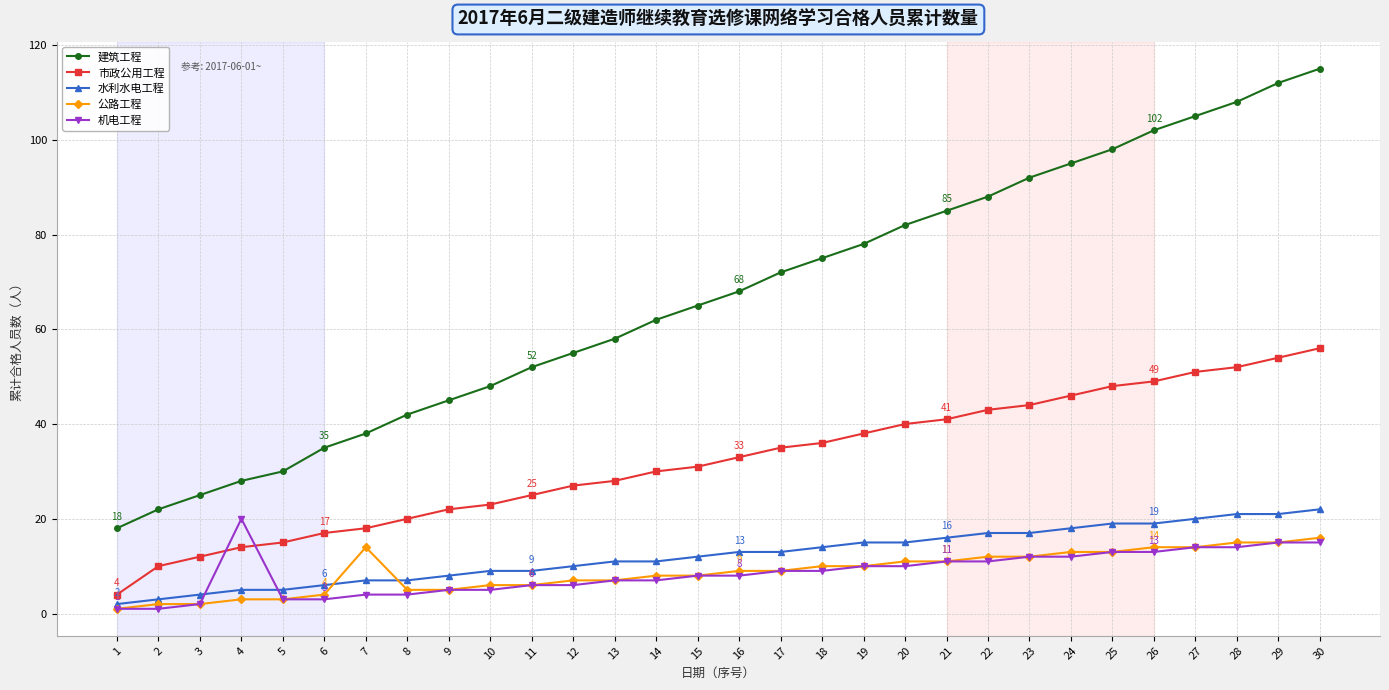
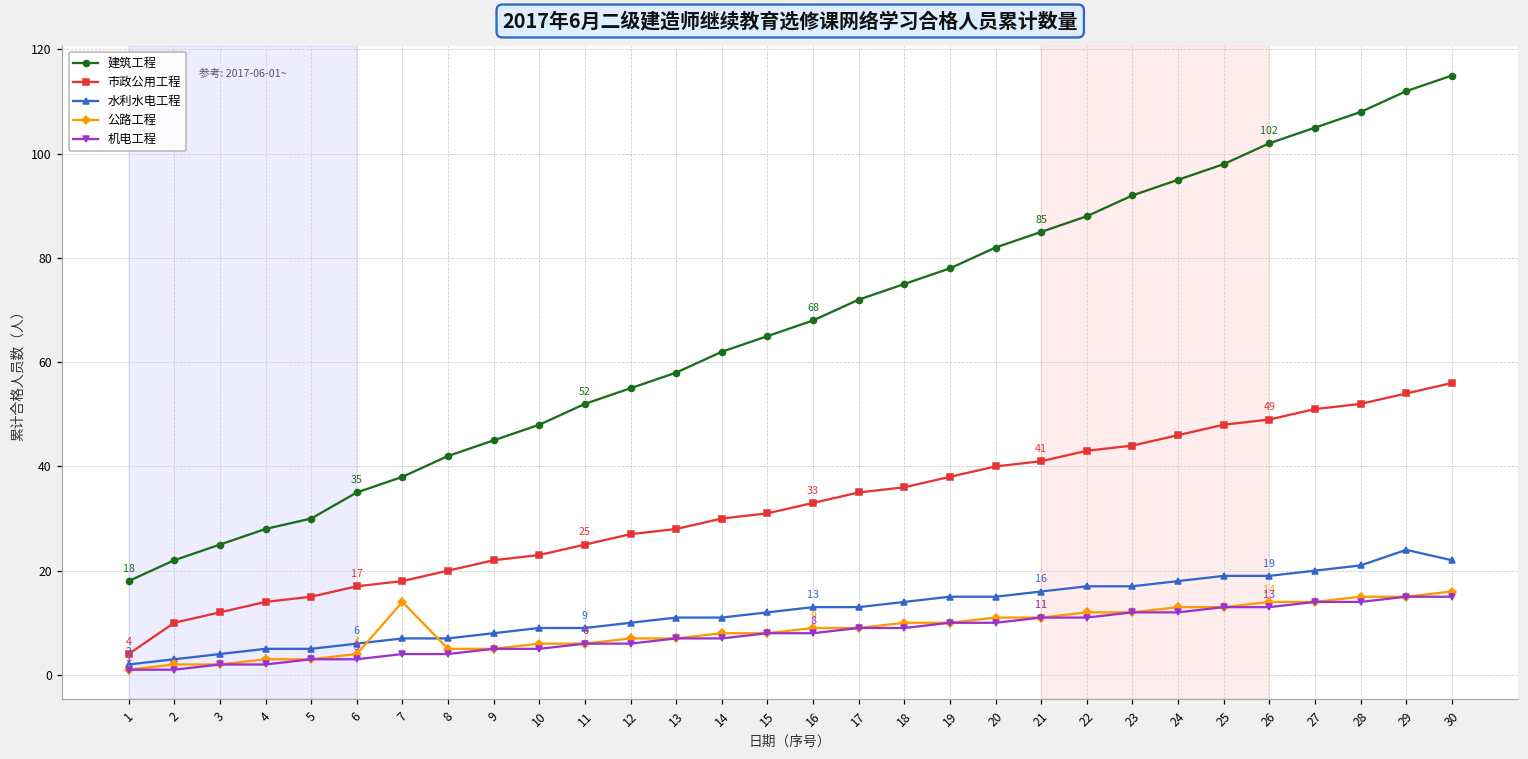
机电工程, 4: 20 -> 2
水利水电工程, 29: 21 -> 24
